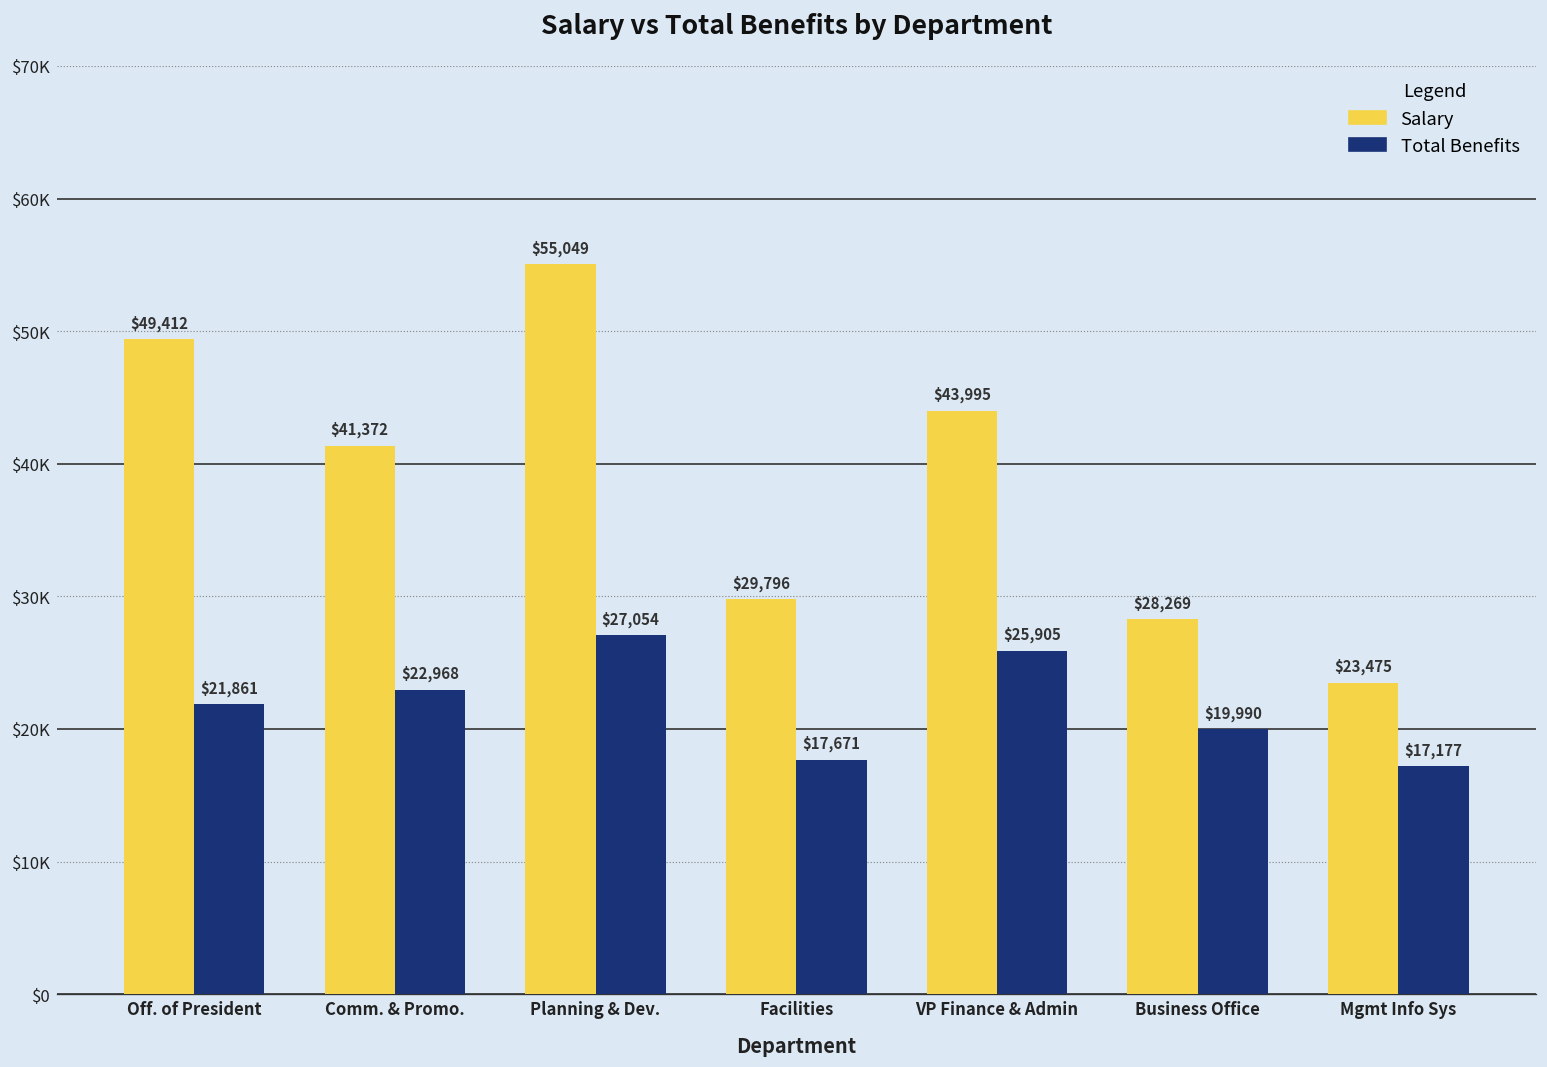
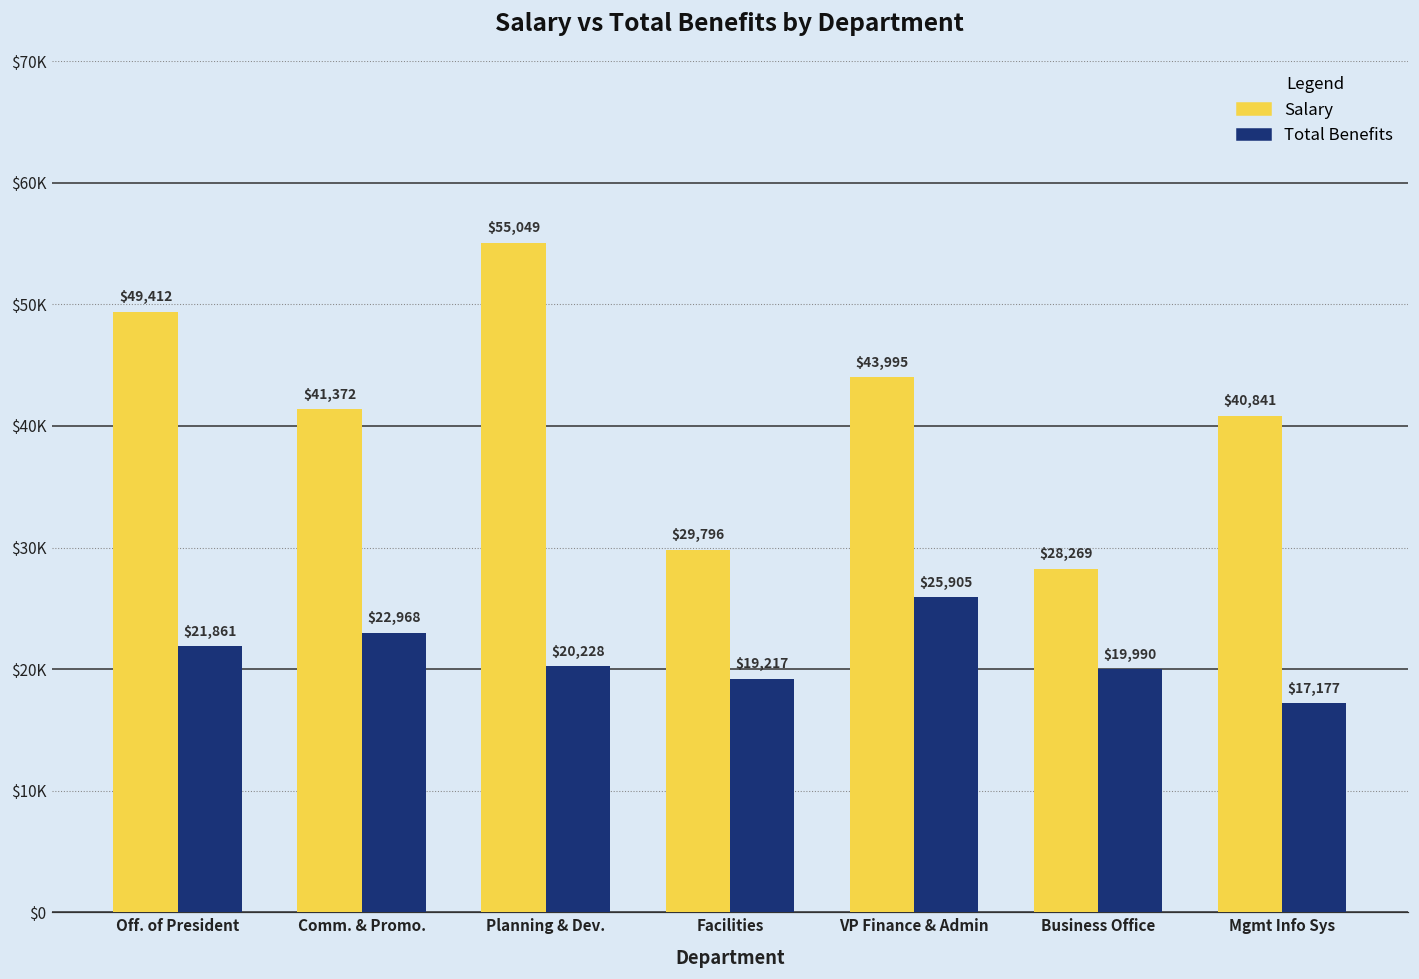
Total Benefits, Planning & Dev.: $27,054 -> $20,228
Total Benefits, Facilities: $17,671 -> $19,217
Salary, Mgmt Info Sys: $23,475 -> $40,841
